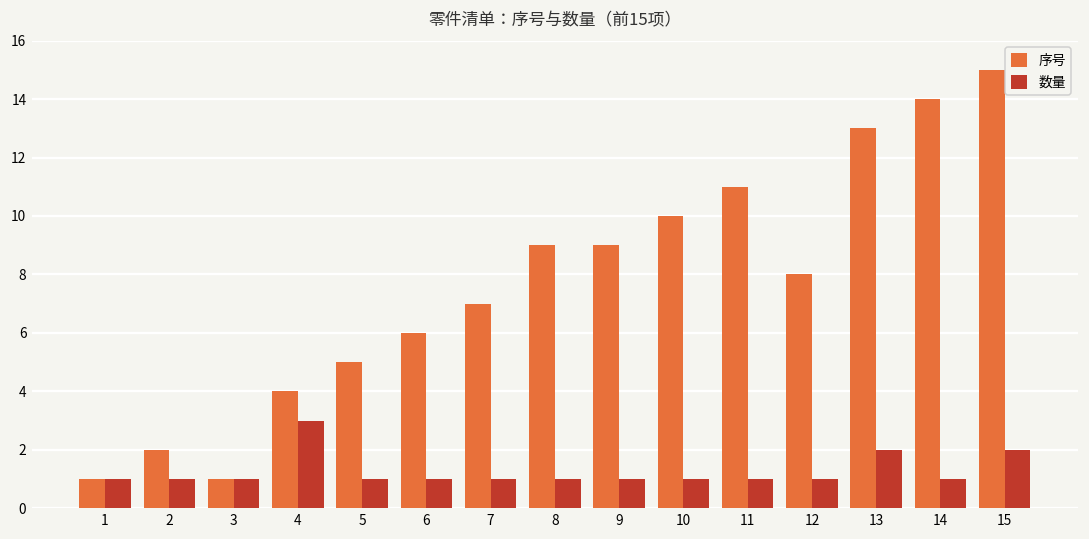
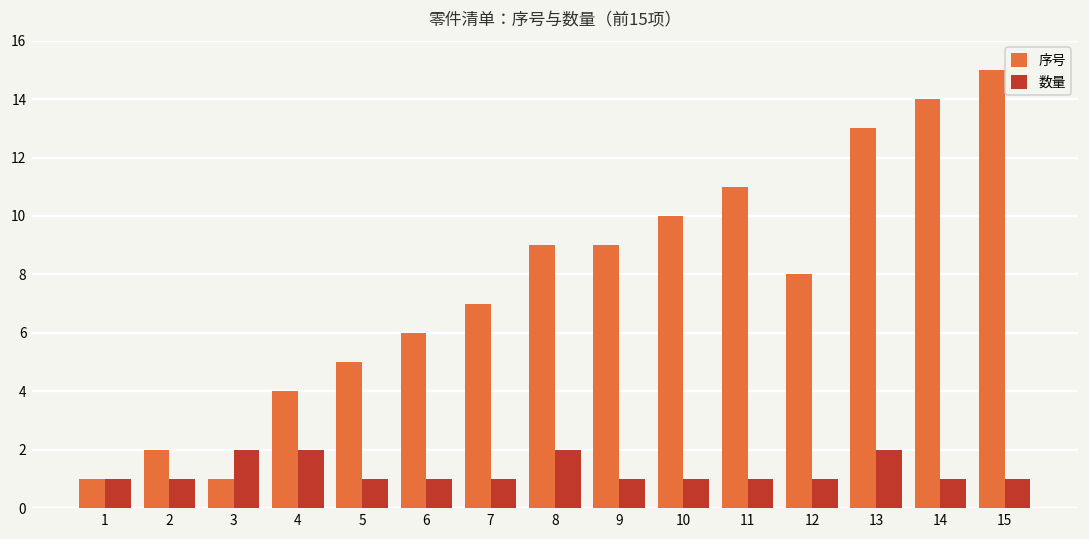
数量, 3: 1 -> 2
数量, 4: 3 -> 2
数量, 8: 1 -> 2
数量, 15: 2 -> 1
